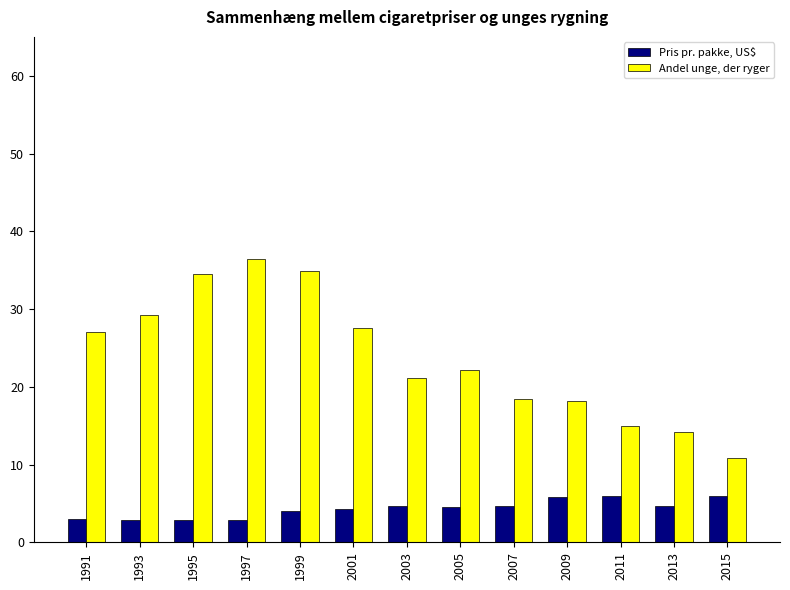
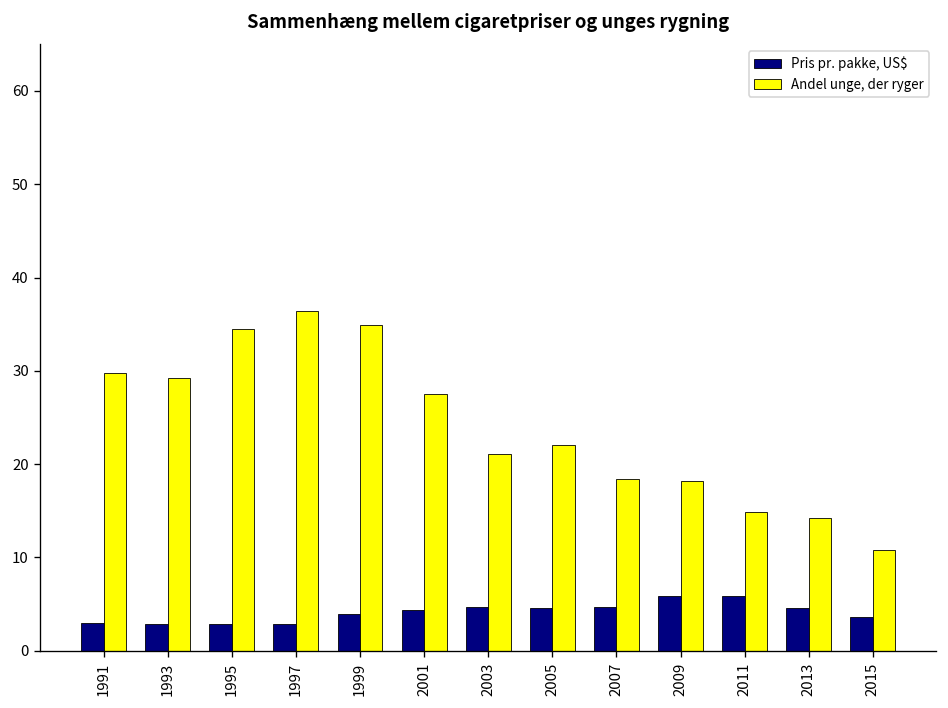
Andel unge, der ryger, 1991: 27 -> 30
Pris pr. pakke, US$, 2015: 6 -> 4
